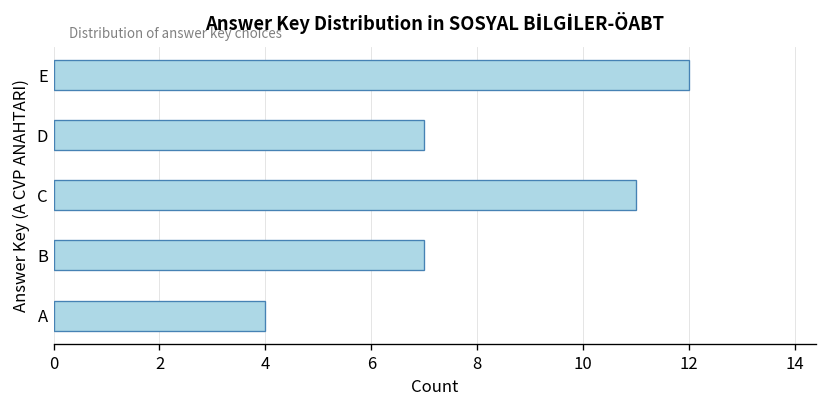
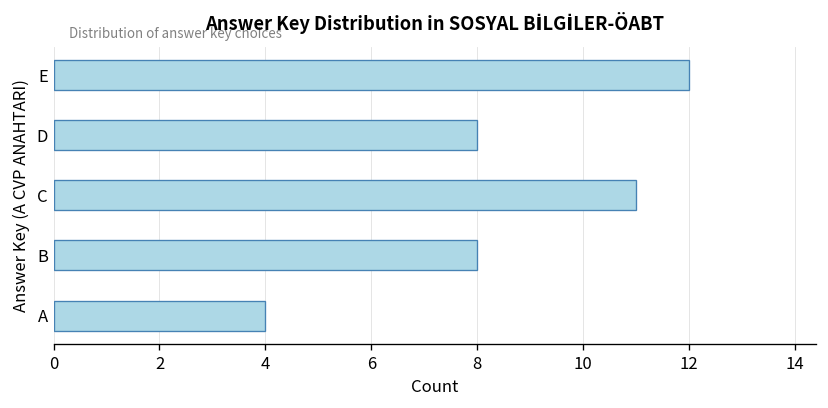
D: 7 -> 8
B: 7 -> 8
